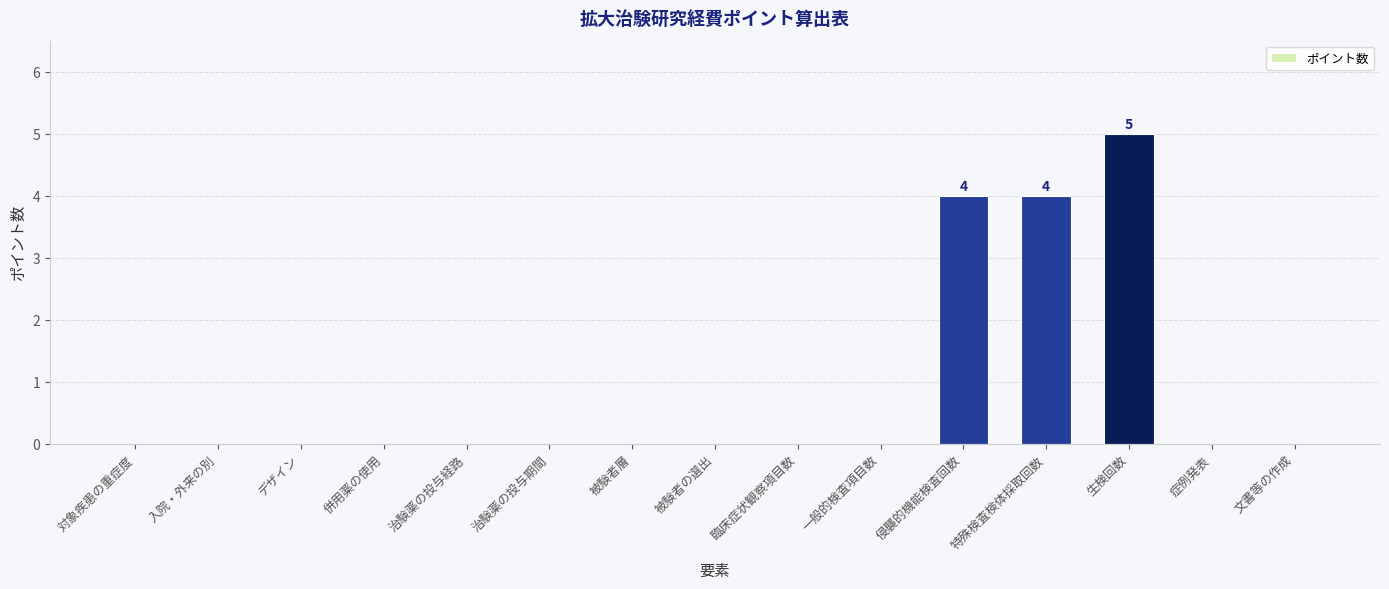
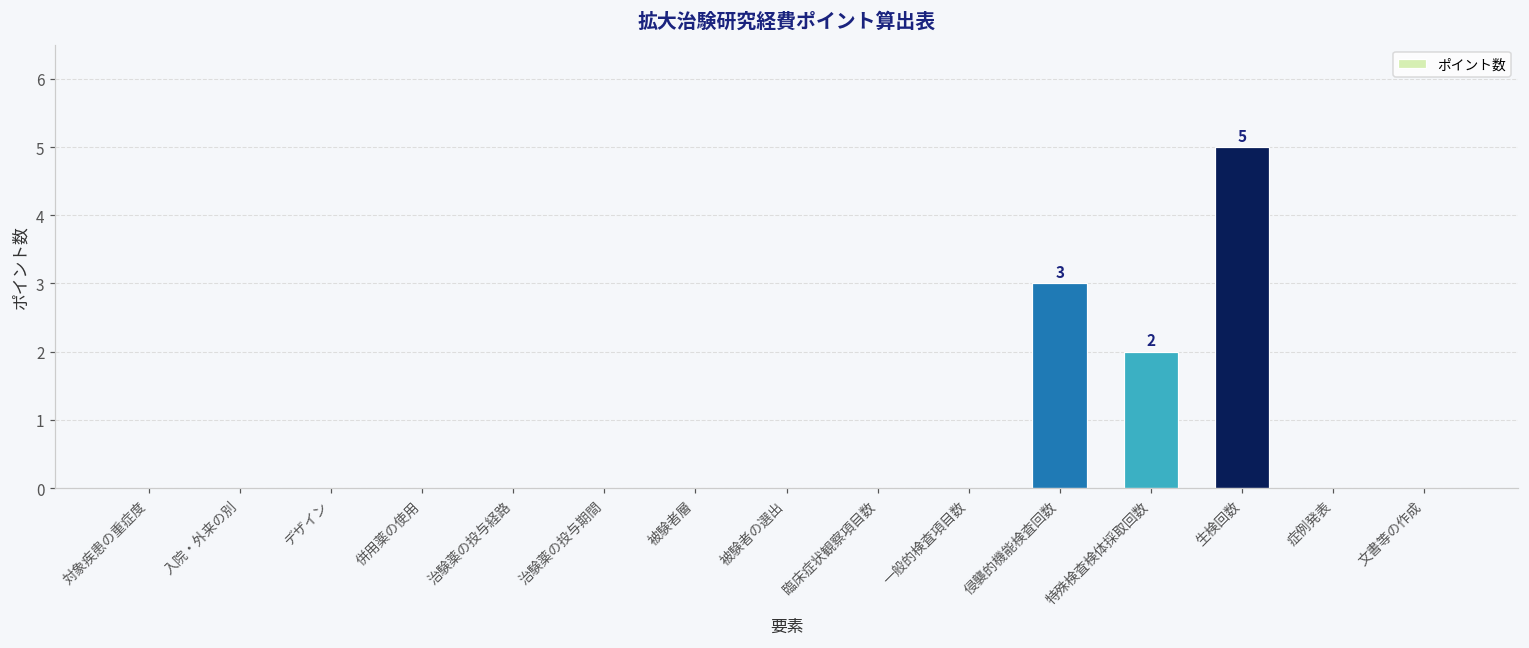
侵襲的機能検査回数: 4 -> 3
特殊検査検体採取回数: 4 -> 2
